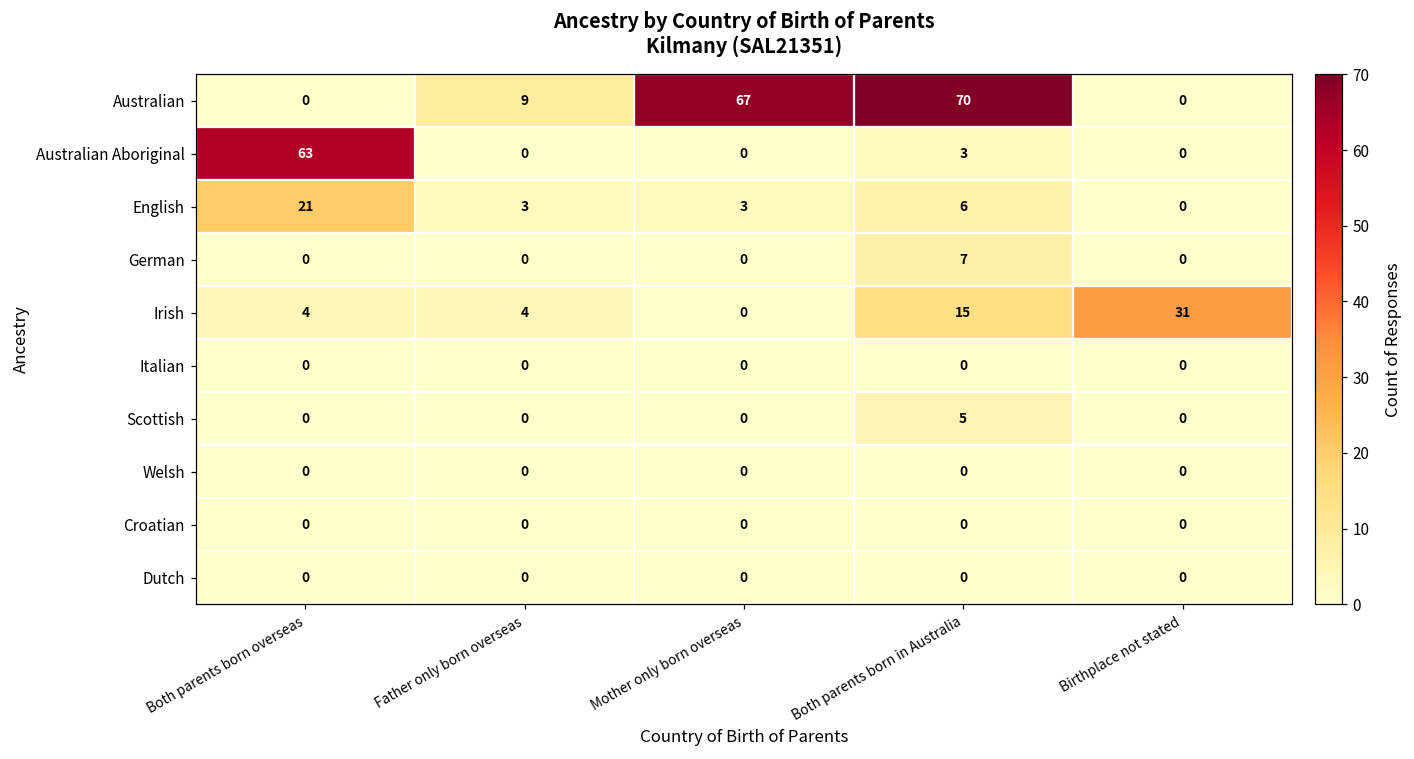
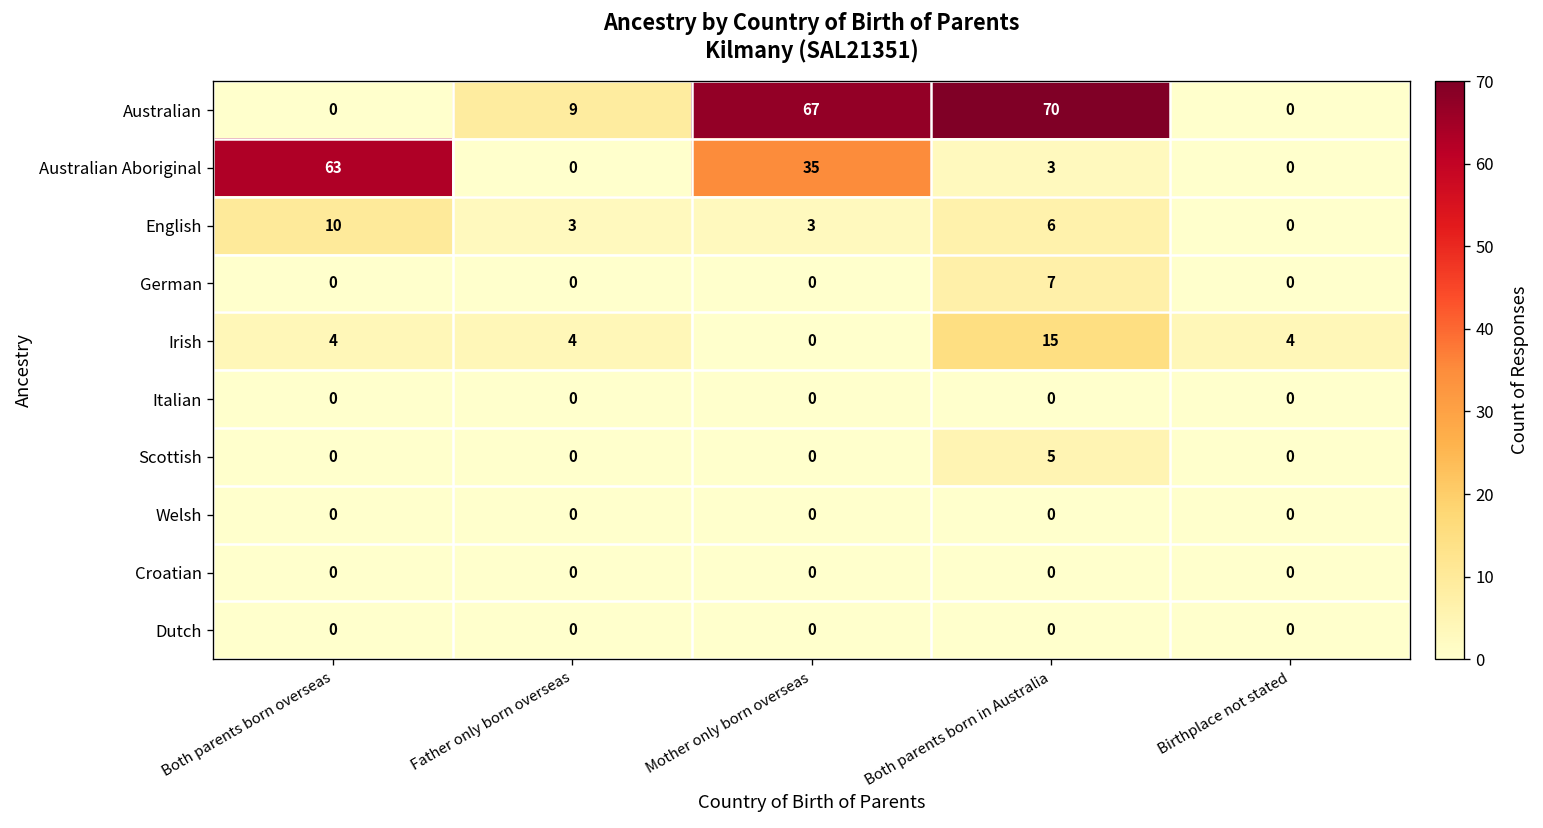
Australian Aboriginal, Mother only born overseas: 0 -> 35
English, Both parents born overseas: 21 -> 10
Irish, Birthplace not stated: 31 -> 4
